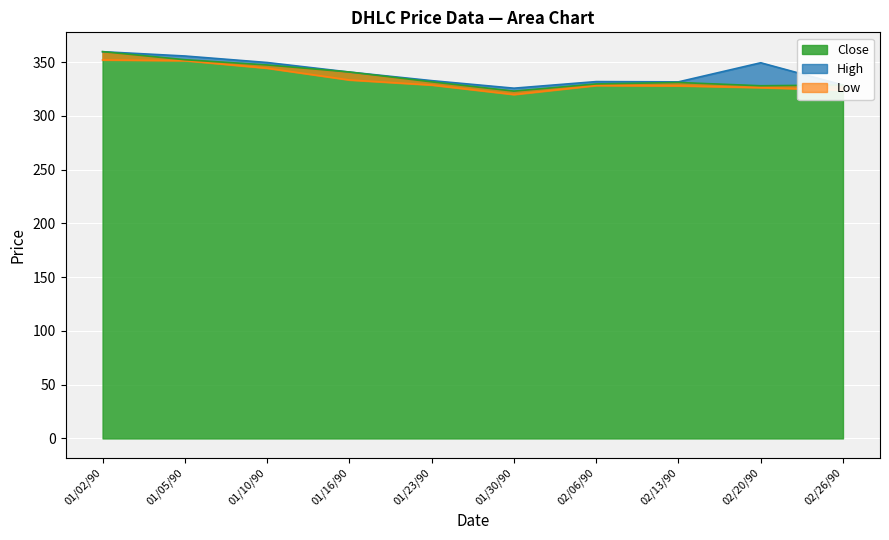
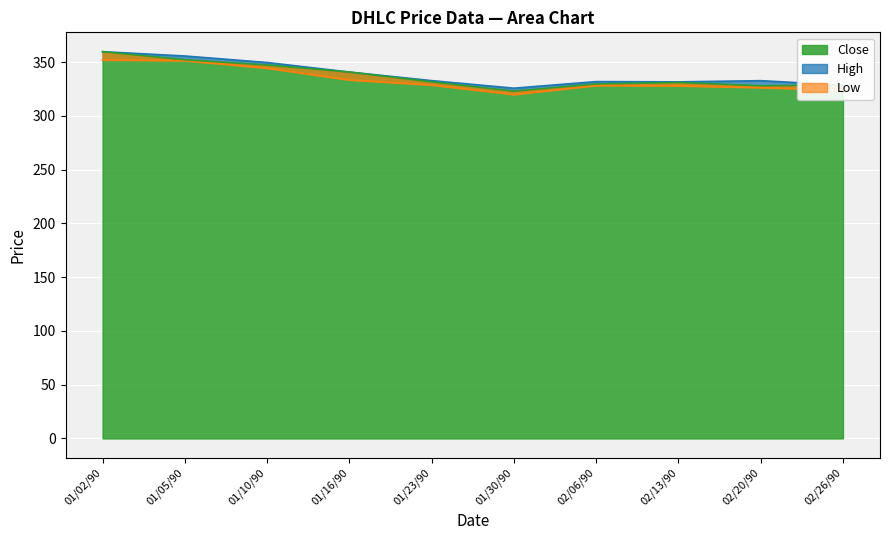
High, 02/20/90: 349 -> 333
